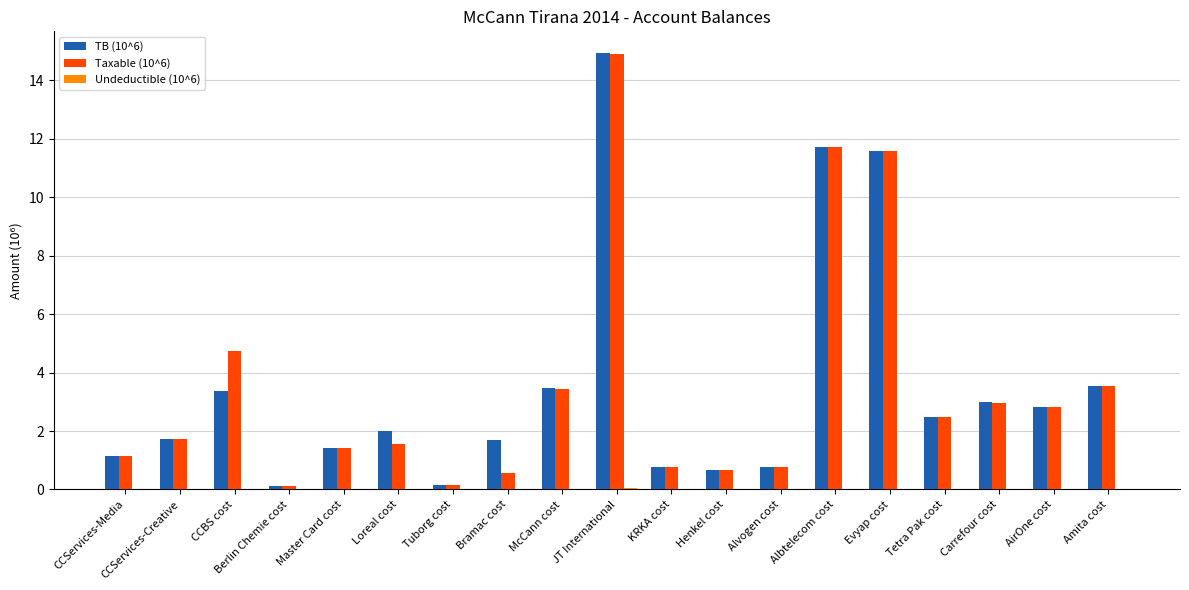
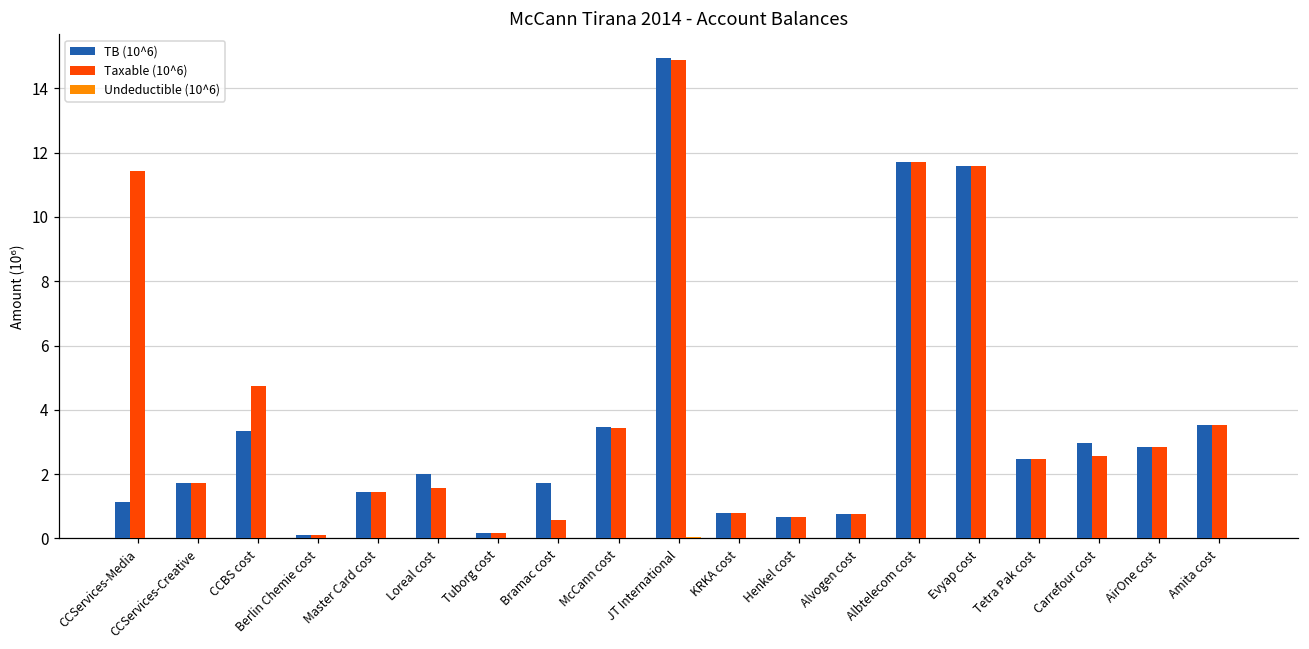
Taxable (10^6), CCServices-Media: 1.1 -> 11.4
Taxable (10^6), Carrefour cost: 3.0 -> 2.6
